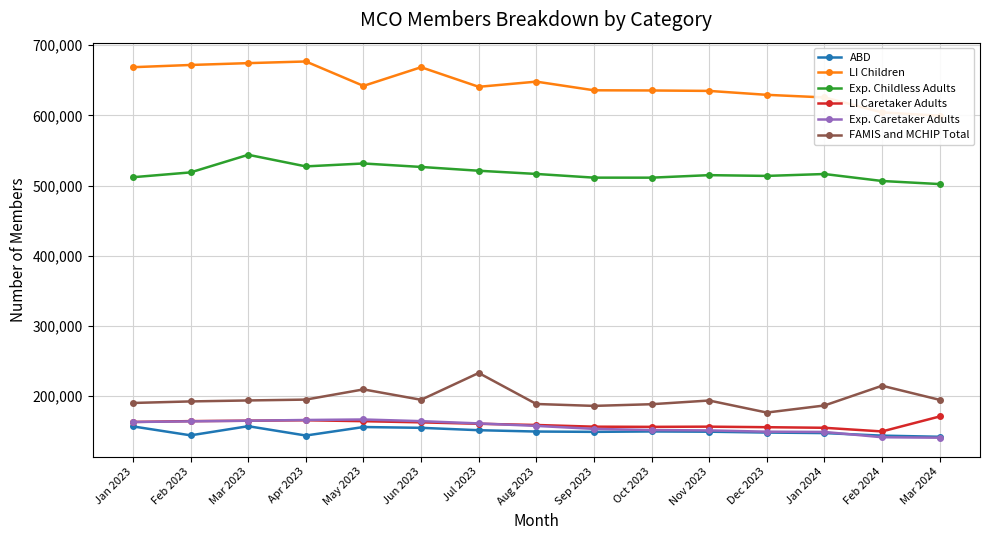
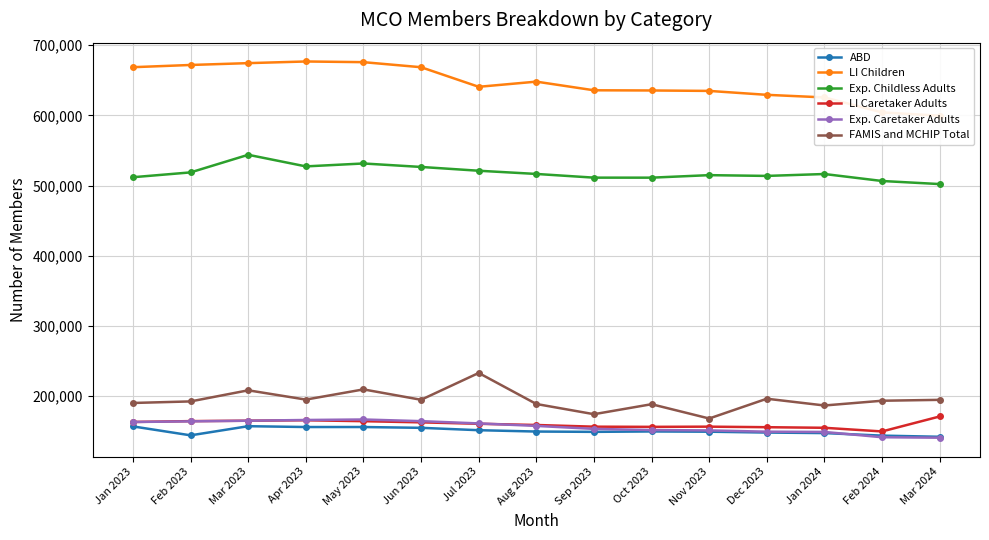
FAMIS and MCHIP Total, Mar 2023: 190,000 -> 210,000
ABD, Apr 2023: 140,000 -> 160,000
LI Children, May 2023: 640,000 -> 680,000
FAMIS and MCHIP Total, Sep 2023: 190,000 -> 170,000
FAMIS and MCHIP Total, Nov 2023: 190,000 -> 170,000
FAMIS and MCHIP Total, Dec 2023: 180,000 -> 200,000
FAMIS and MCHIP Total, Feb 2024: 210,000 -> 190,000
